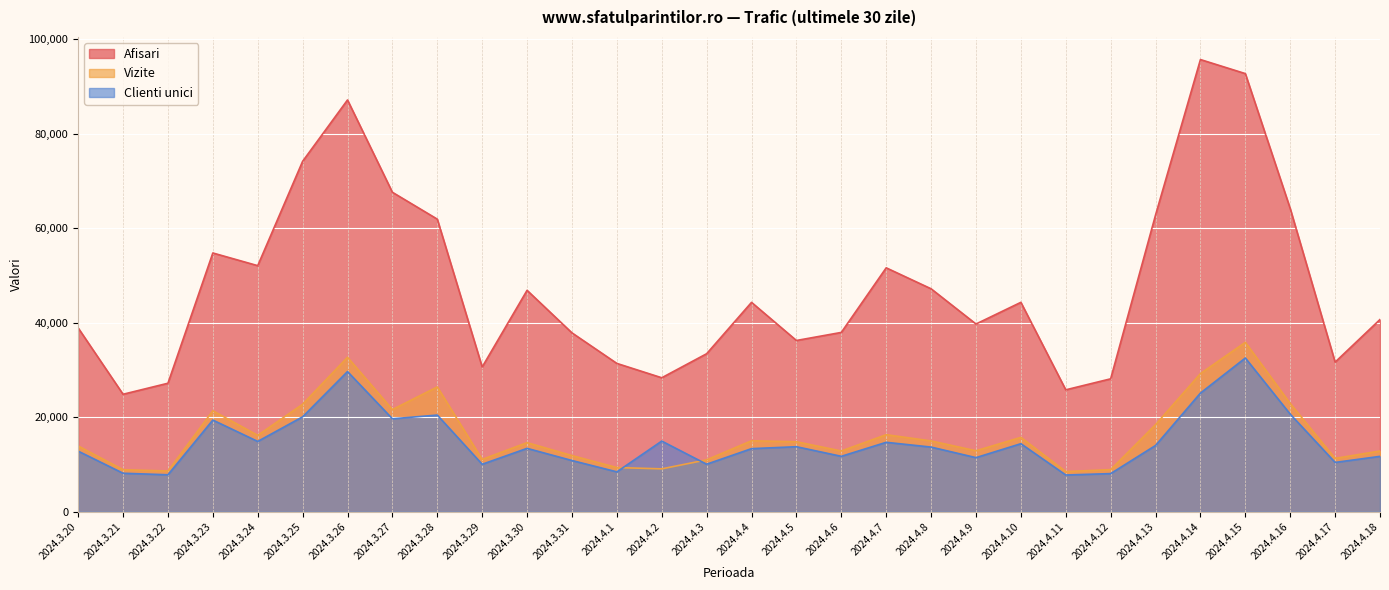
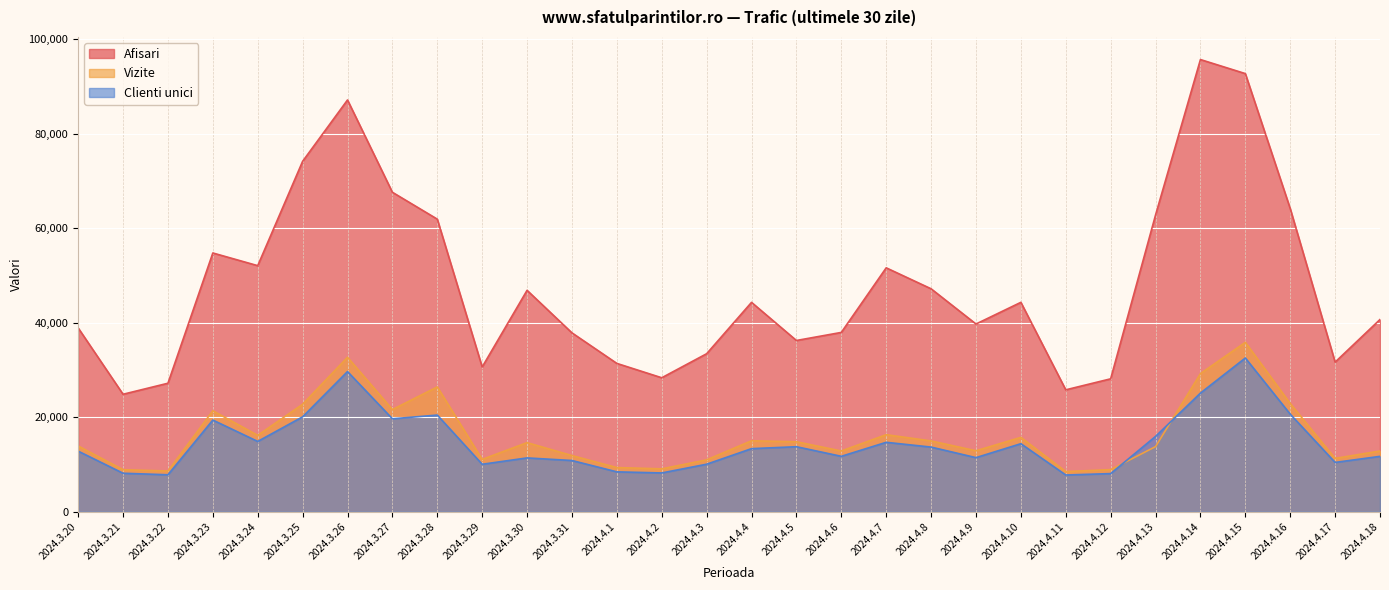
Clienti unici, 2024.3.30: 13,000 -> 11,000
Clienti unici, 2024.4.2: 15,000 -> 8,000
Vizite, 2024.4.13: 18,000 -> 14,000
Clienti unici, 2024.4.13: 14,000 -> 16,000
